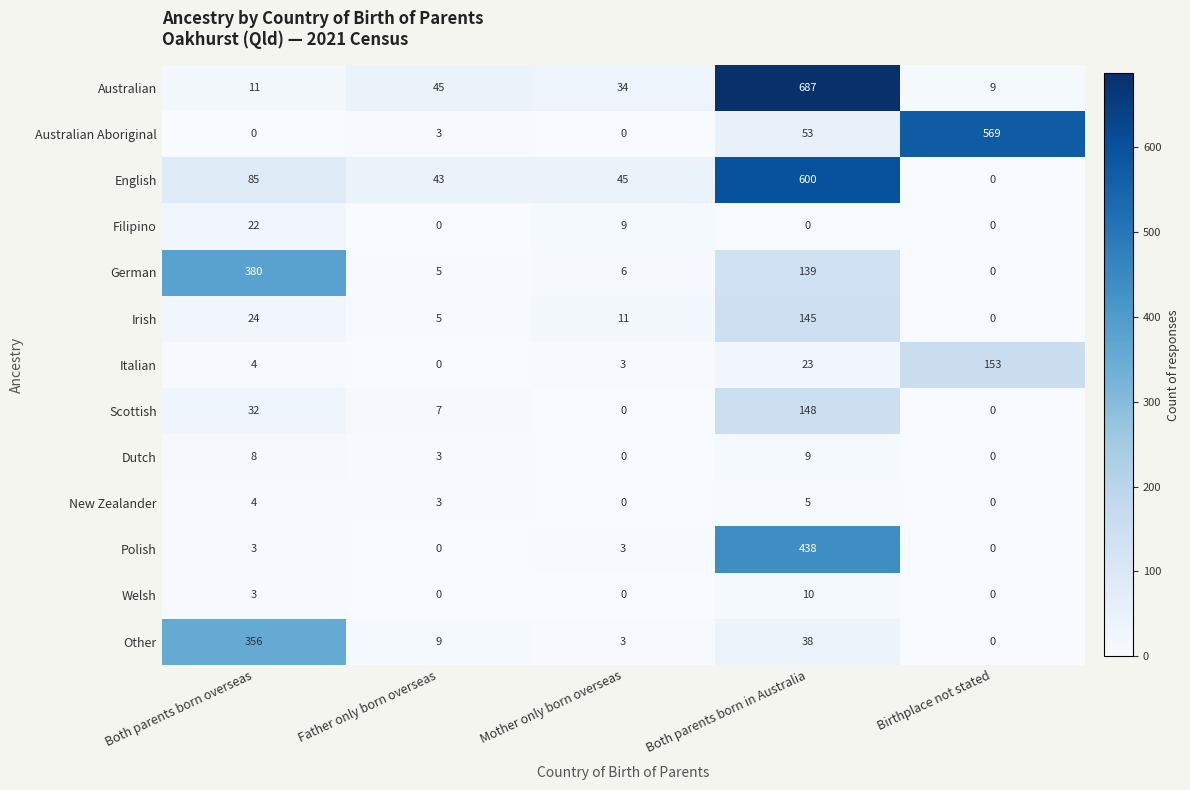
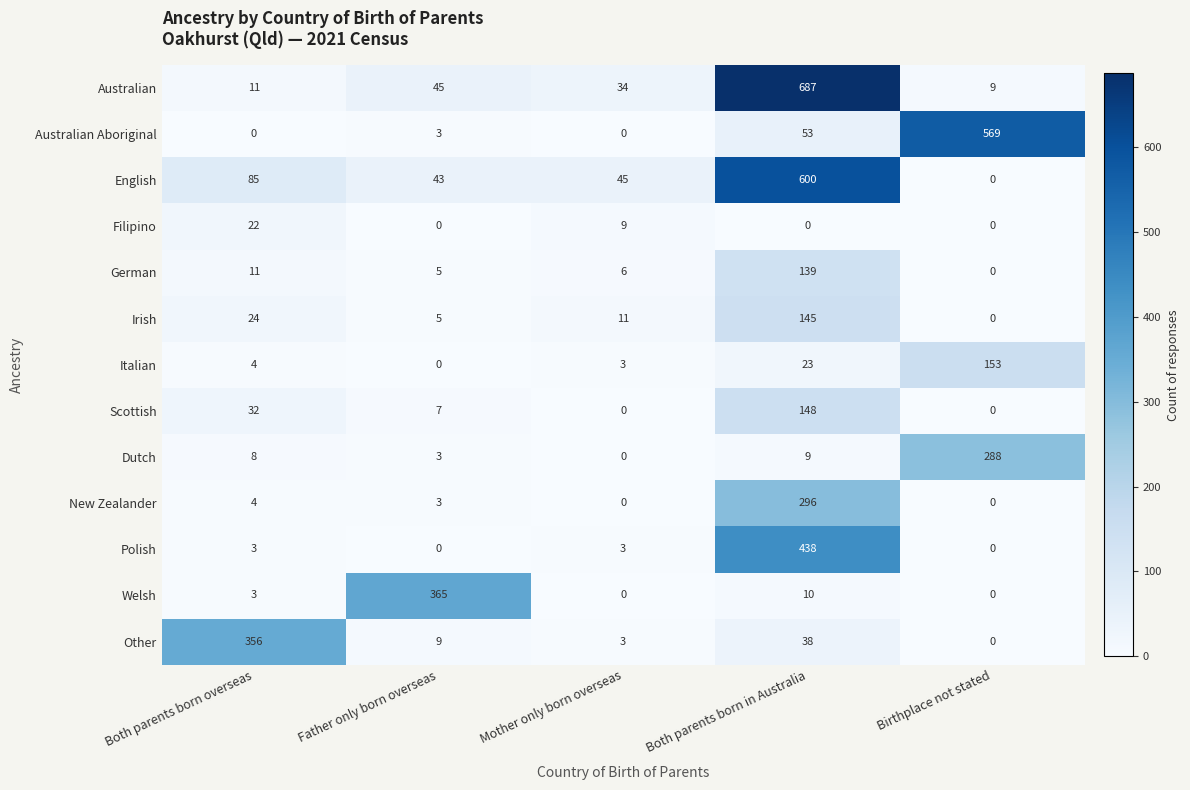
German, Both parents born overseas: 380 -> 11
Dutch, Birthplace not stated: 0 -> 288
New Zealander, Both parents born in Australia: 5 -> 296
Welsh, Father only born overseas: 0 -> 365
